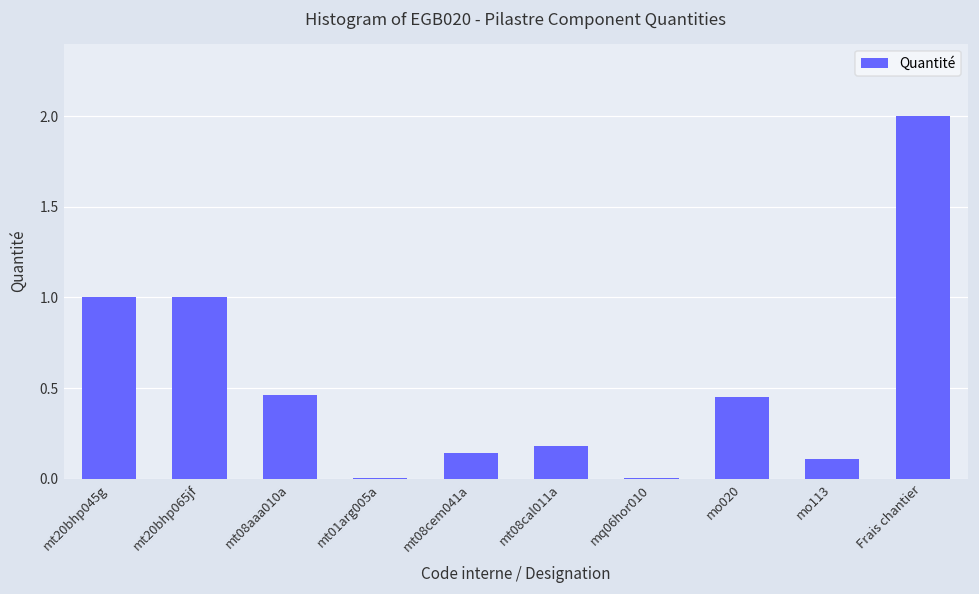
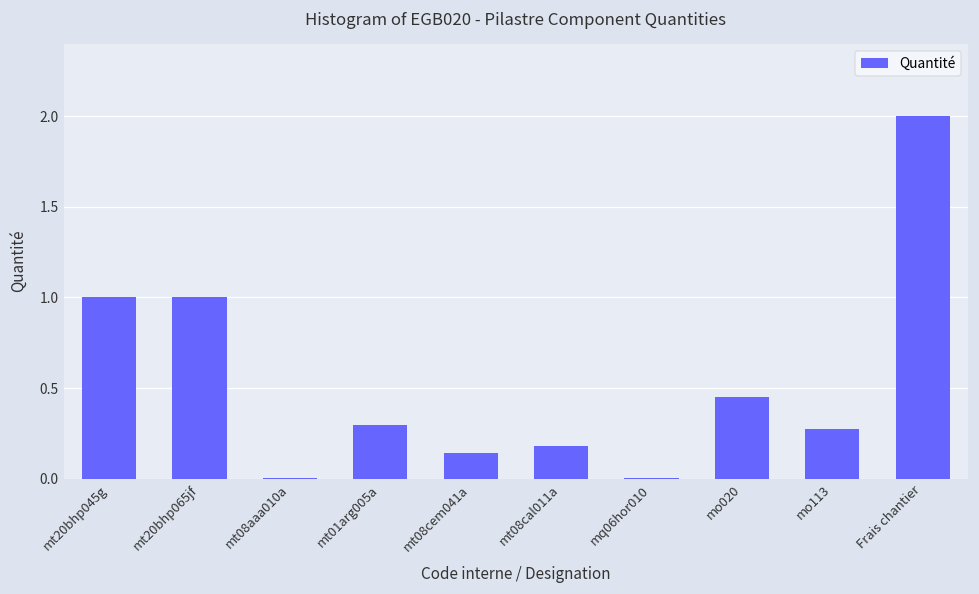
mt08aaa010a: 0.46 -> 0.01
mt01arg005a: 0.00 -> 0.30
mo113: 0.11 -> 0.27
